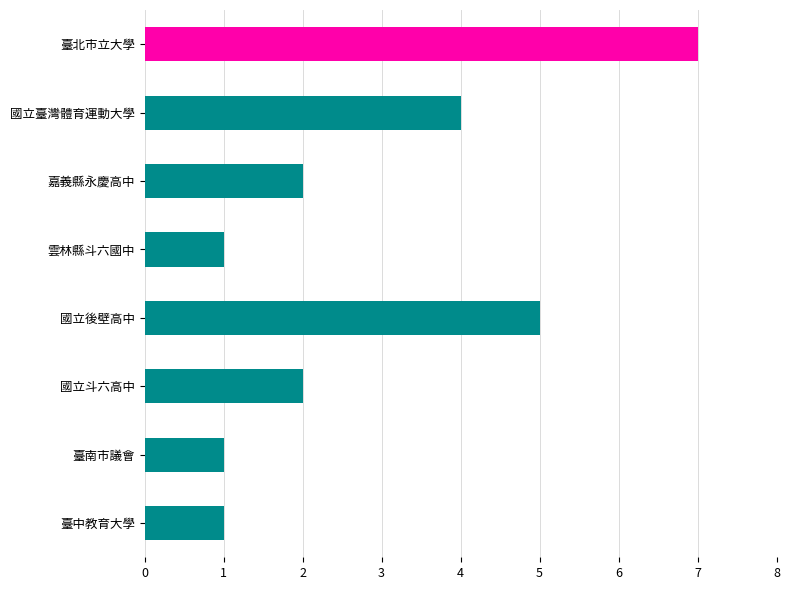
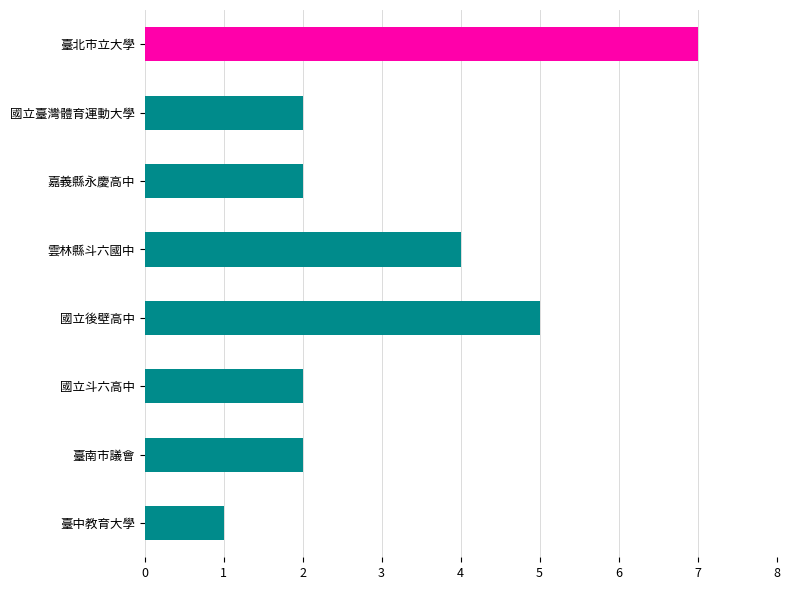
國立臺灣體育運動大學: 4 -> 2
雲林縣斗六國中: 1 -> 4
臺南市議會: 1 -> 2
